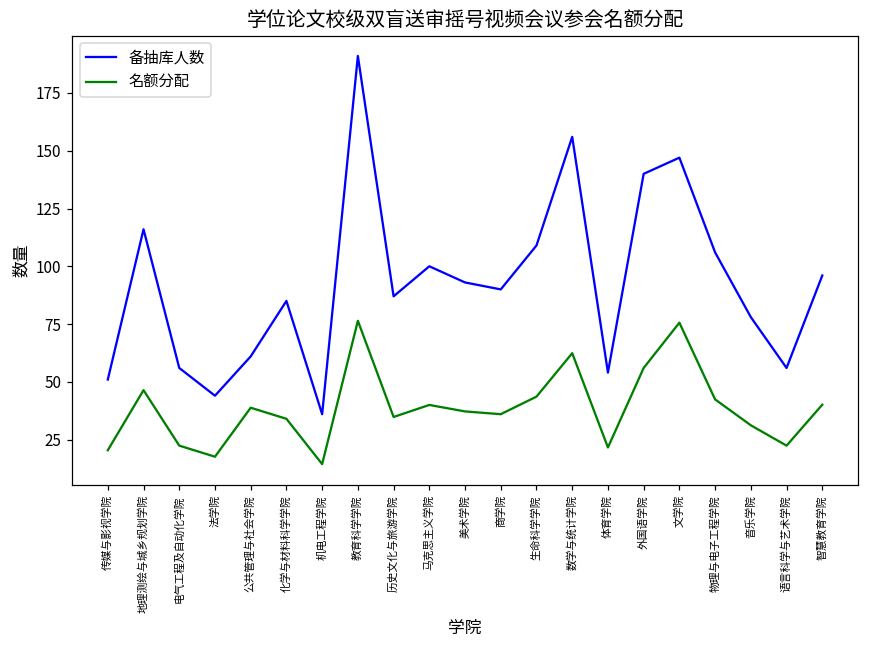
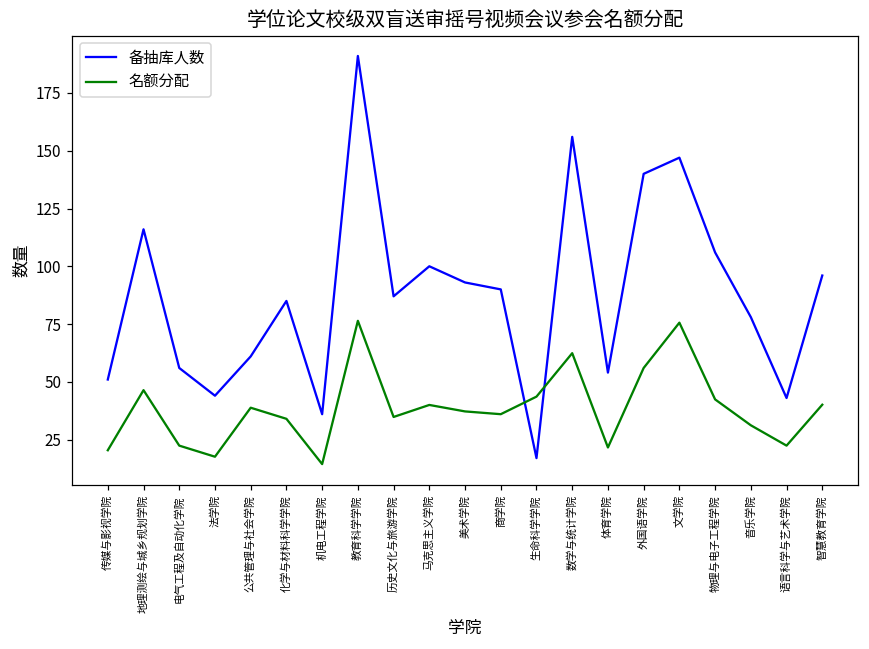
备抽库人数, 生命科学学院: 109 -> 17
备抽库人数, 语言科学与艺术学院: 56 -> 43
